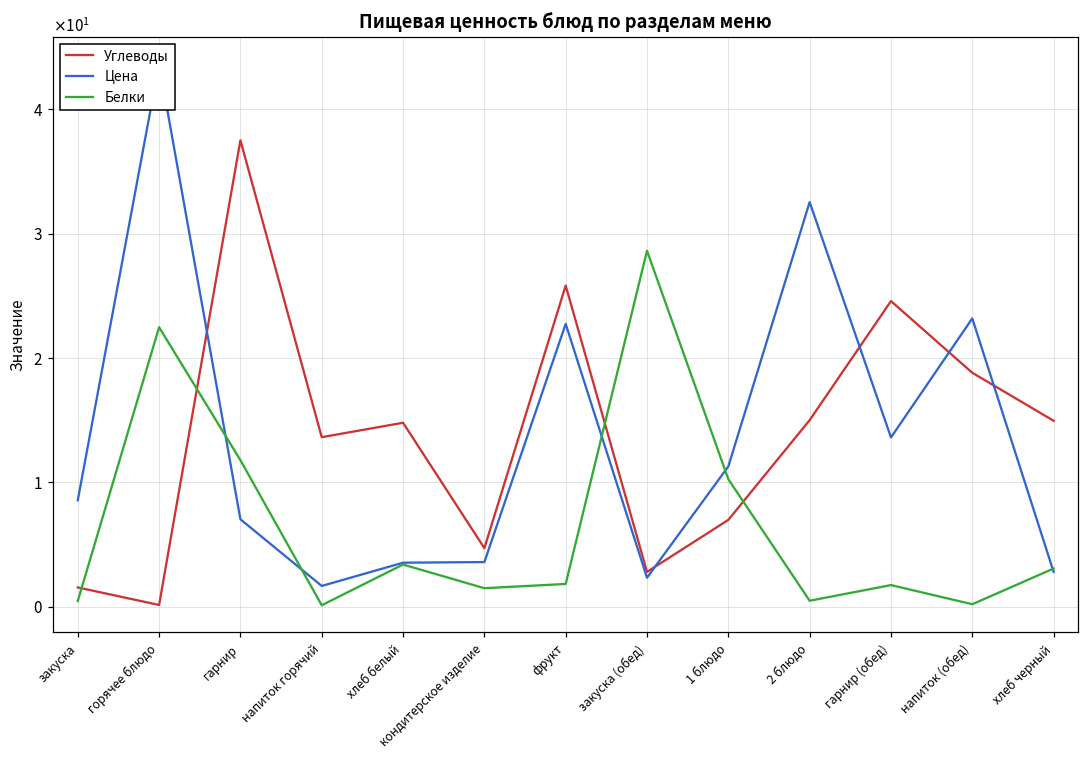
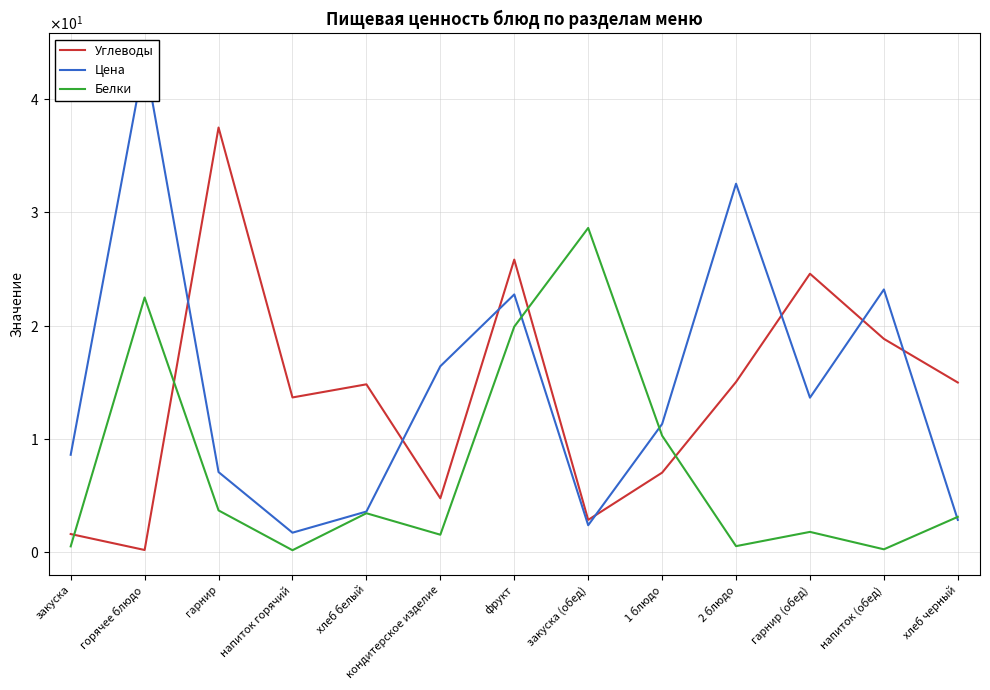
Белки, гарнир: 11.8 -> 3.7
Цена, кондитерское изделие: 3.6 -> 16.4
Белки, фрукт: 1.8 -> 19.9
